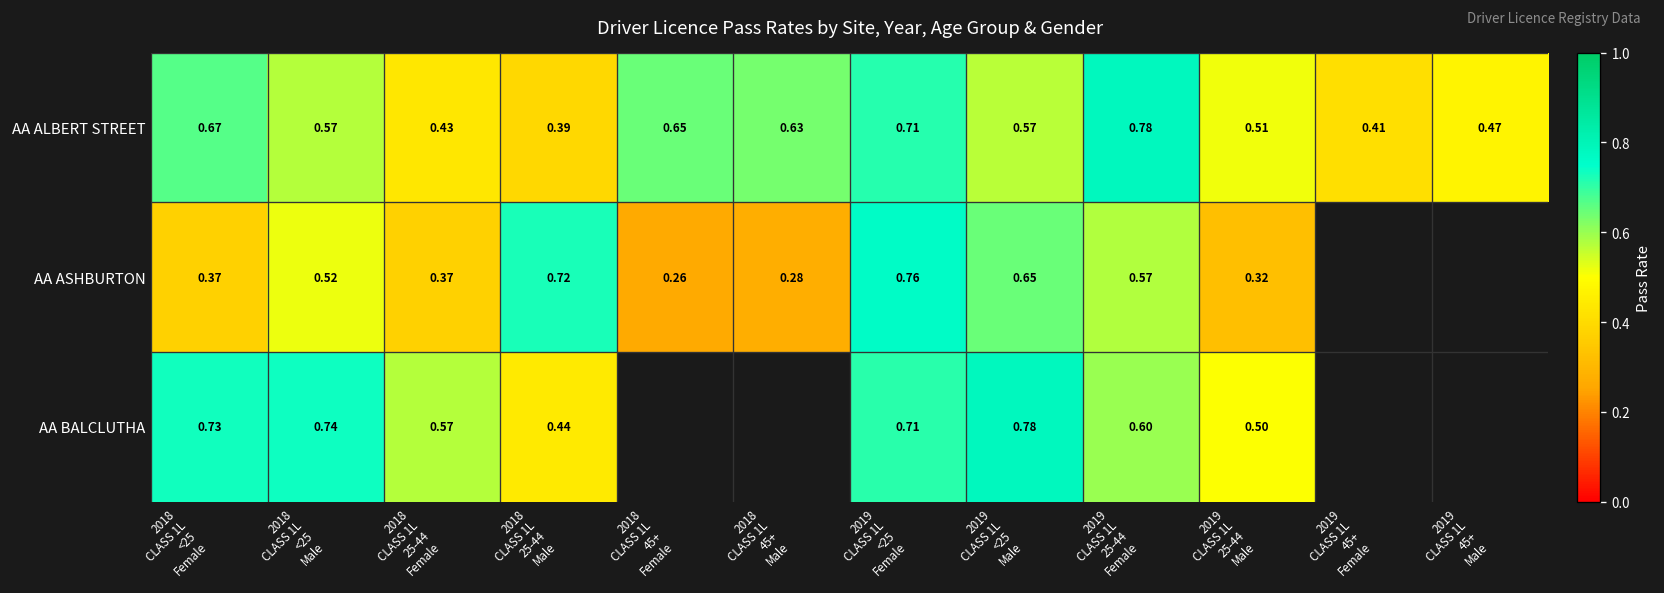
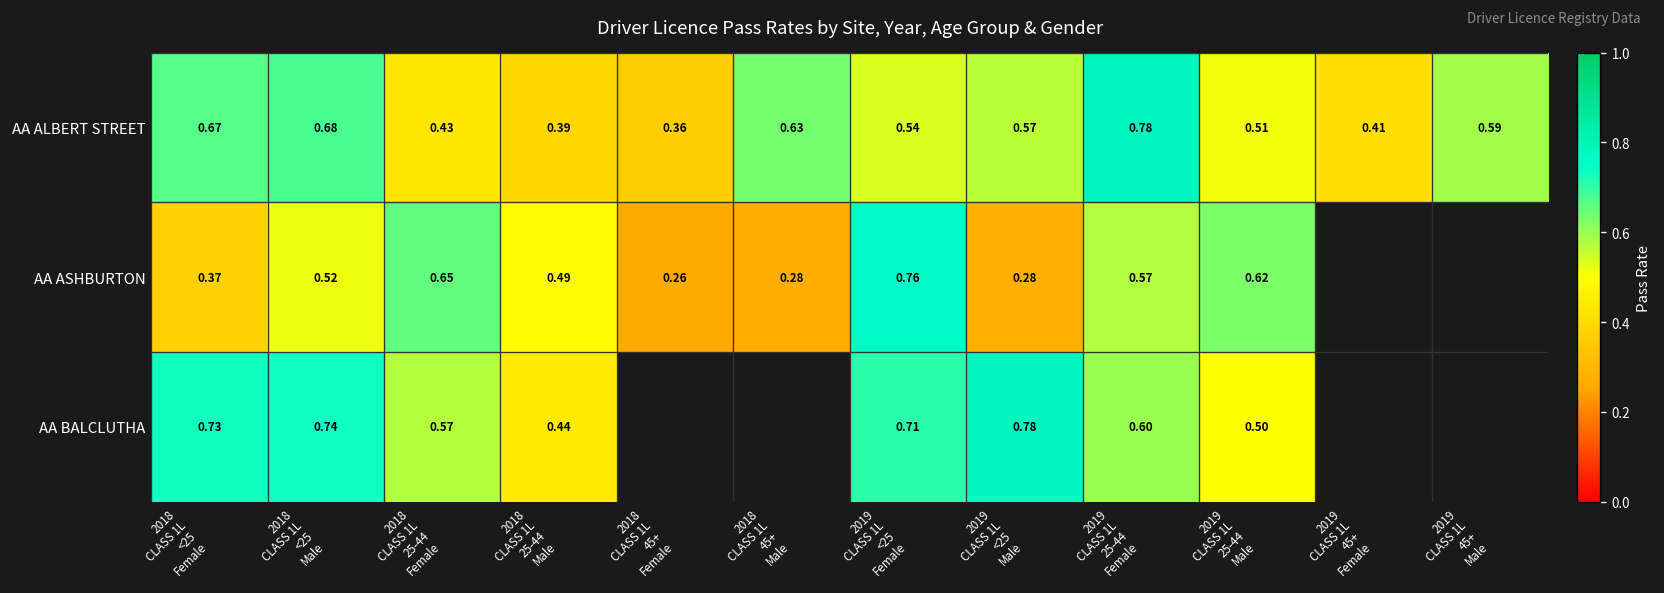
AA ALBERT STREET, 2018 CLASS 1L <25 Male: 0.57 -> 0.68
AA ALBERT STREET, 2018 CLASS 1L 45+ Female: 0.65 -> 0.36
AA ALBERT STREET, 2019 CLASS 1L <25 Female: 0.71 -> 0.54
AA ALBERT STREET, 2019 CLASS 1L 45+ Male: 0.47 -> 0.59
AA ASHBURTON, 2018 CLASS 1L 25-44 Female: 0.37 -> 0.65
AA ASHBURTON, 2018 CLASS 1L 25-44 Male: 0.72 -> 0.49
AA ASHBURTON, 2019 CLASS 1L <25 Male: 0.65 -> 0.28
AA ASHBURTON, 2019 CLASS 1L 25-44 Male: 0.32 -> 0.62
